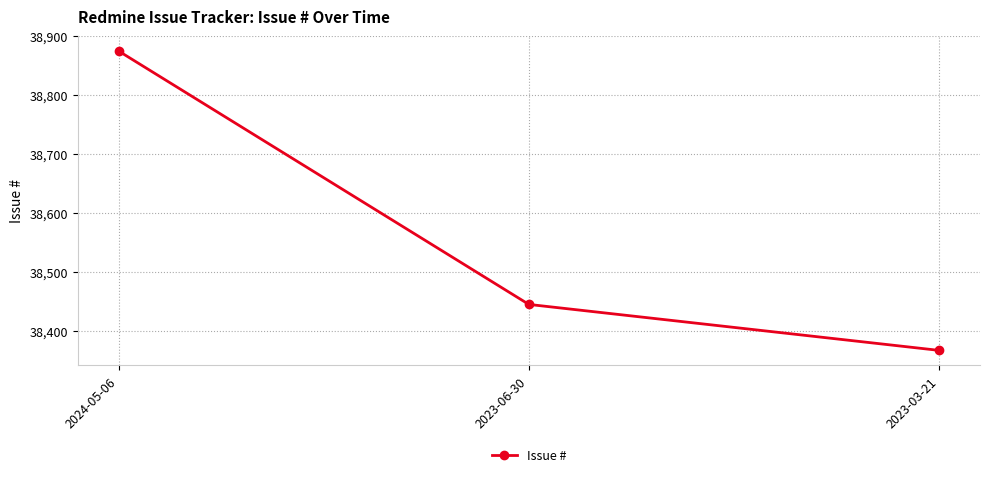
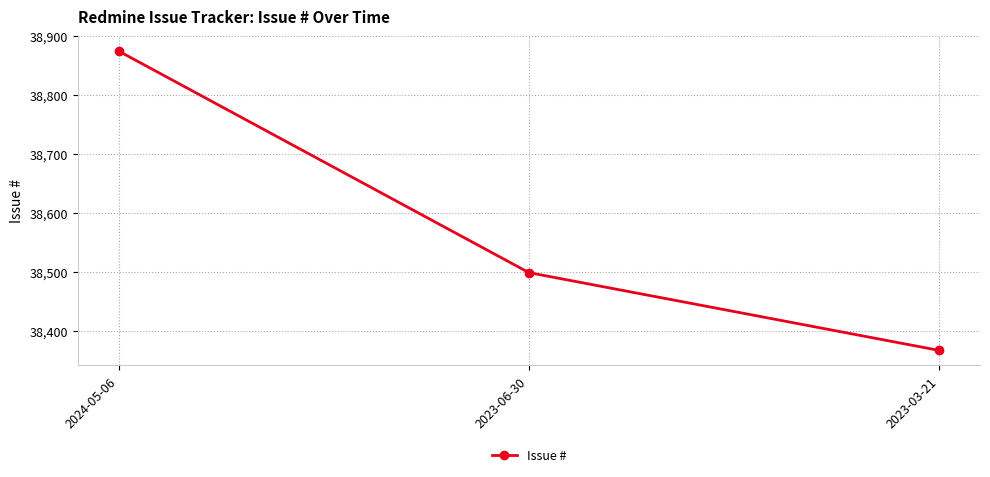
2023-06-30: 38,450 -> 38,500
